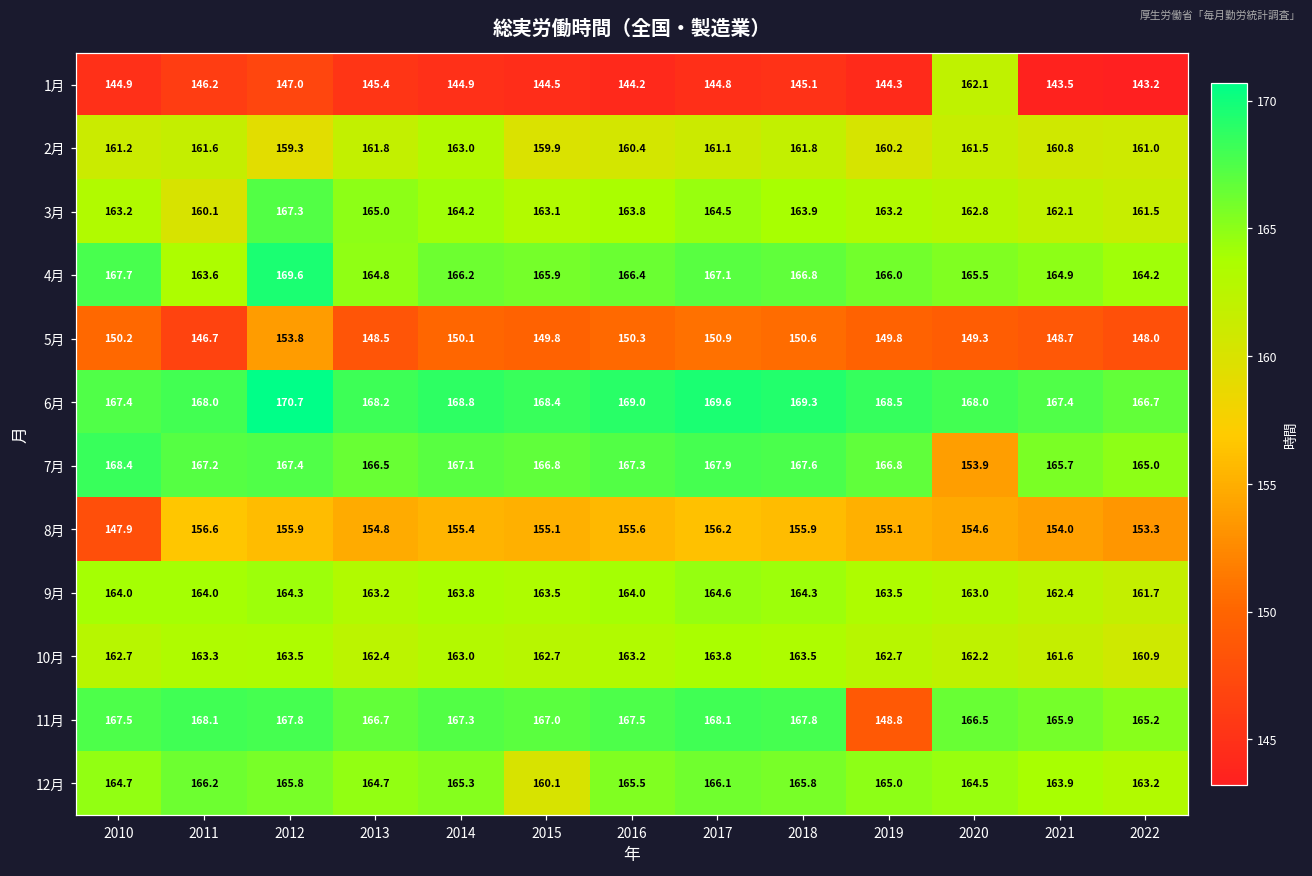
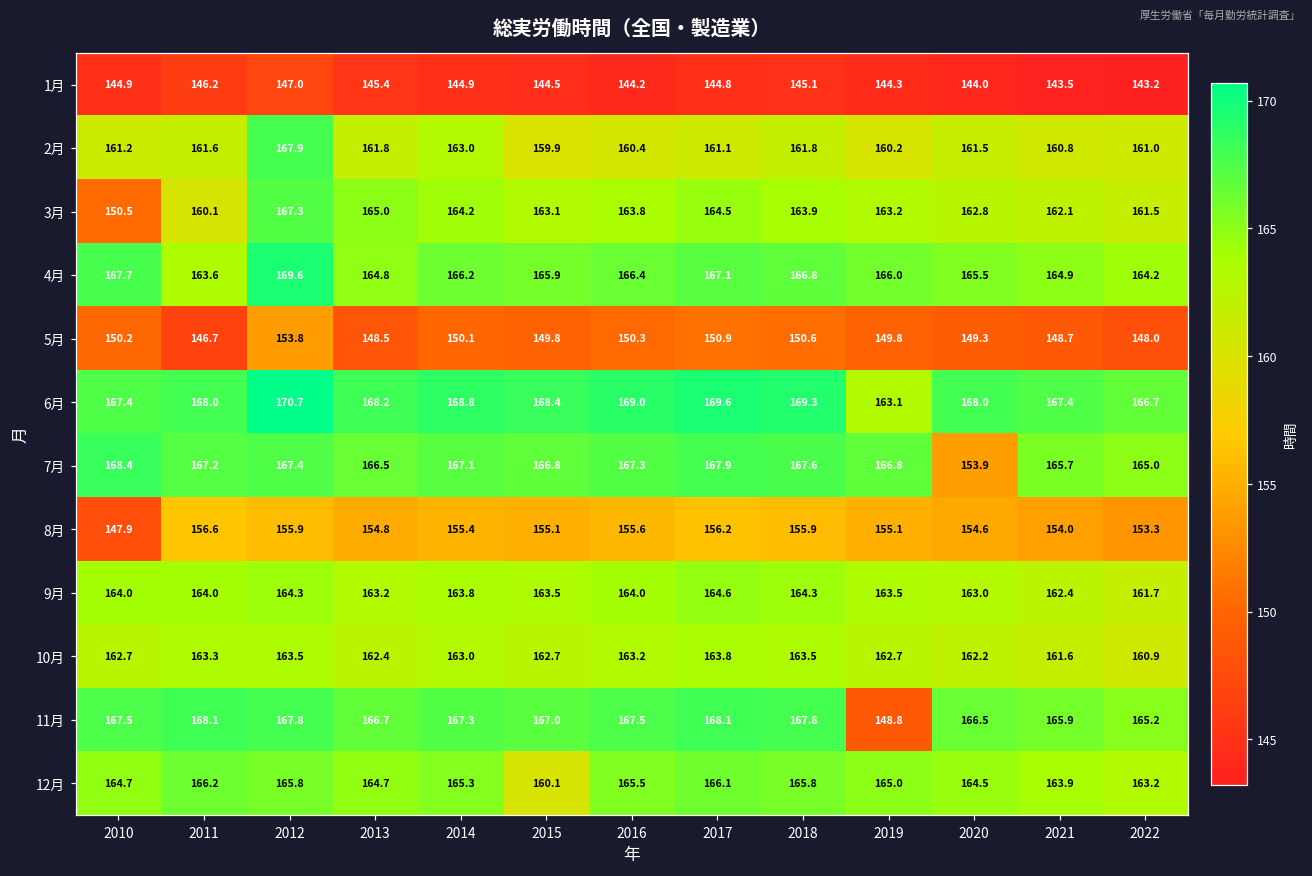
1月, 2020: 162.1 -> 144.0
2月, 2012: 159.3 -> 167.9
3月, 2010: 163.2 -> 150.5
6月, 2019: 168.5 -> 163.1
